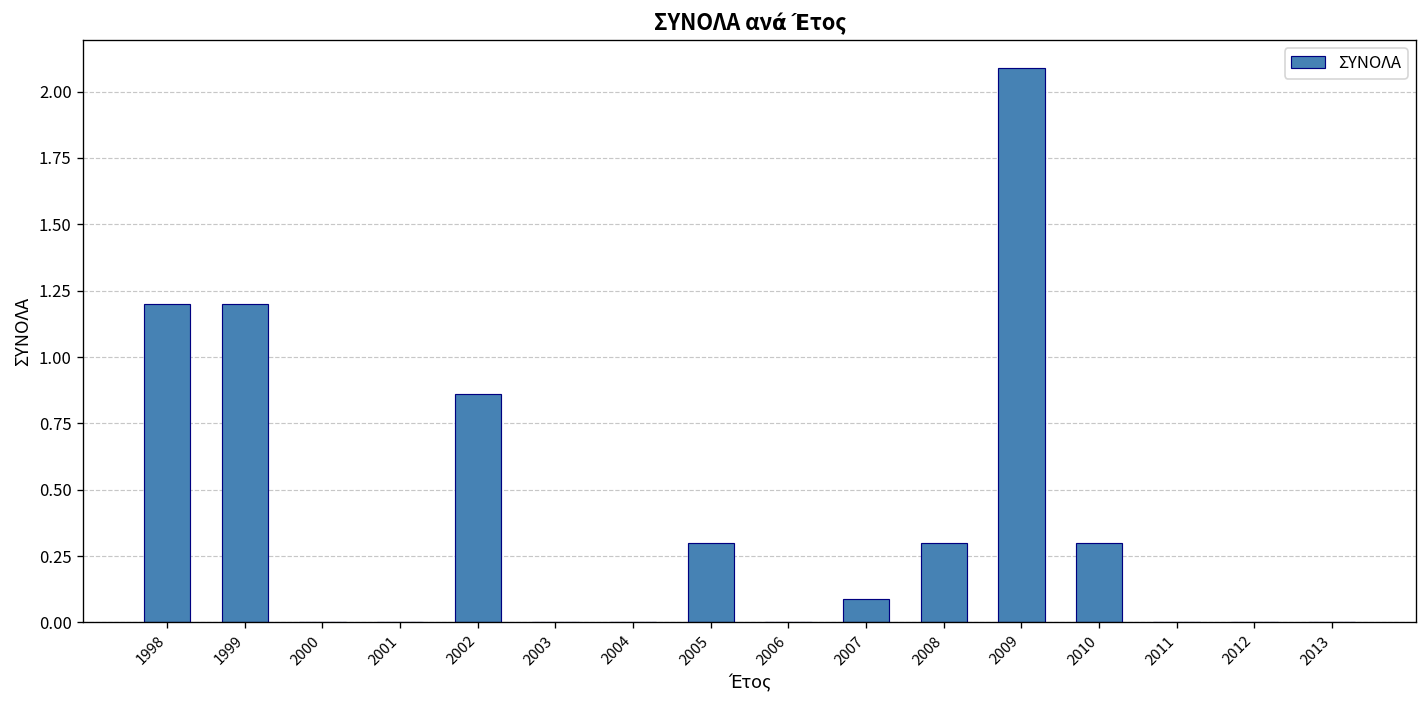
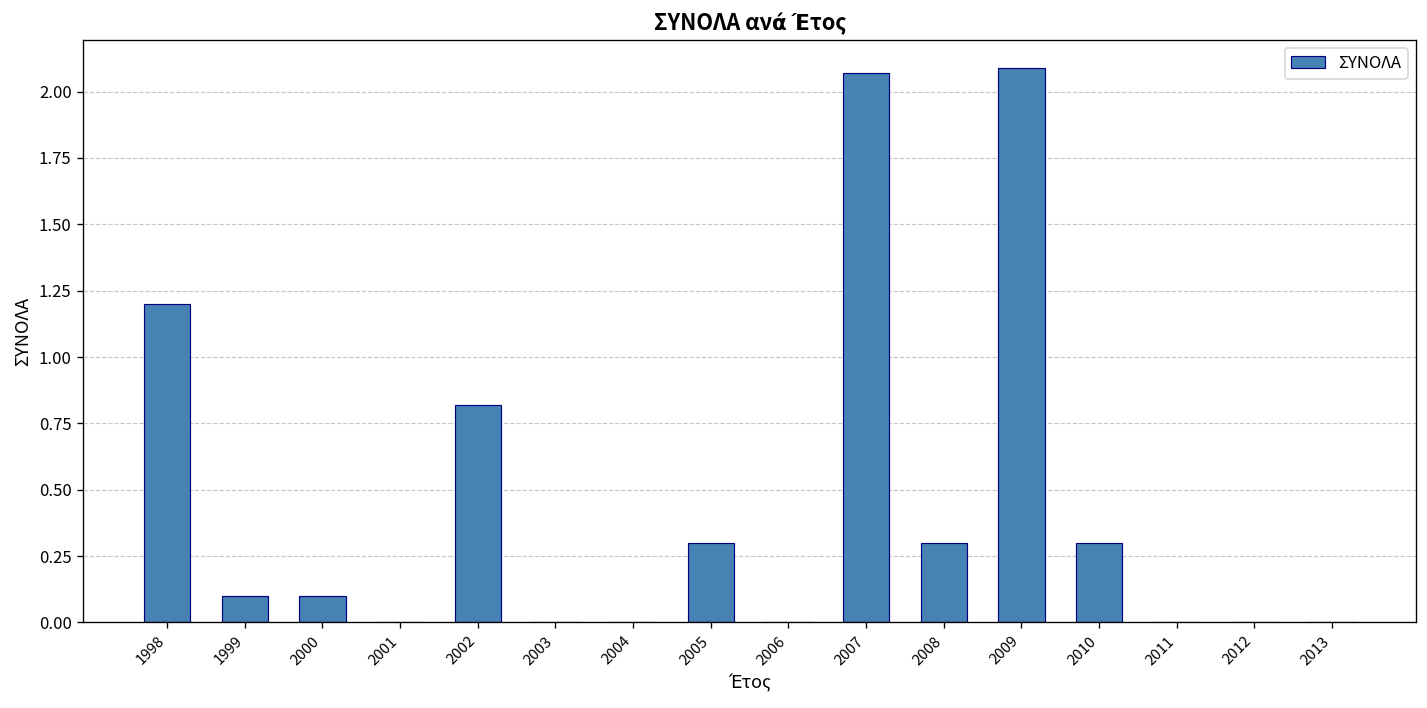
1999: 1.2 -> 0.1
2000: 0.0 -> 0.1
2002: 0.86 -> 0.82
2007: 0.09 -> 2.07
